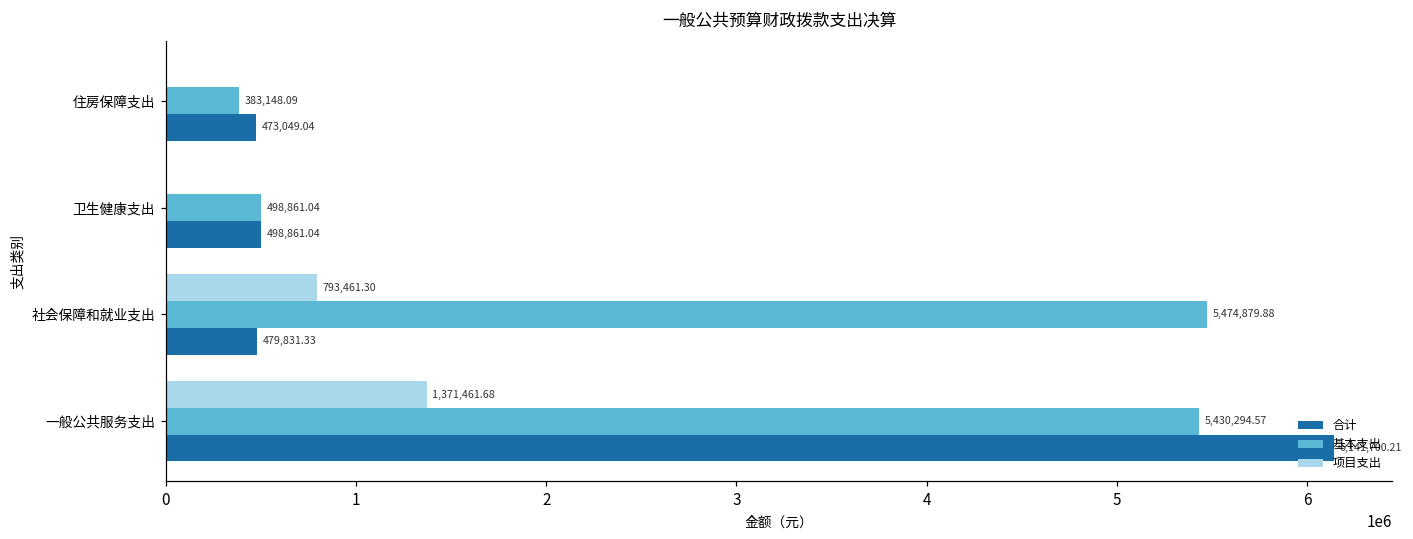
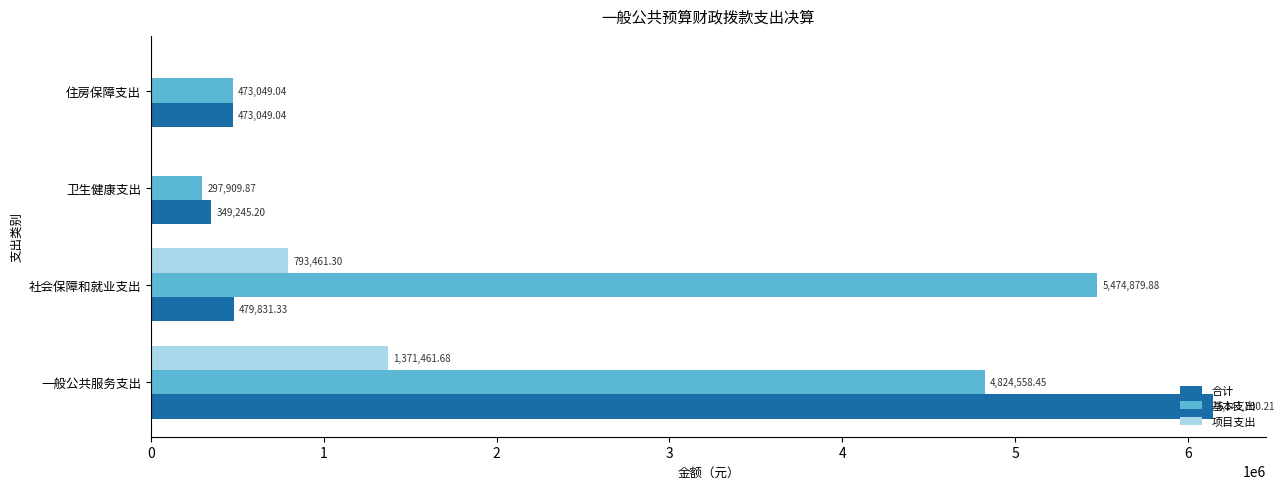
基本支出, 住房保障支出: 383,148.09 -> 473,049.04
基本支出, 卫生健康支出: 498,861.04 -> 297,909.87
合计, 卫生健康支出: 498,861.04 -> 349,245.20
基本支出, 一般公共服务支出: 5,430,294.57 -> 4,824,558.45
